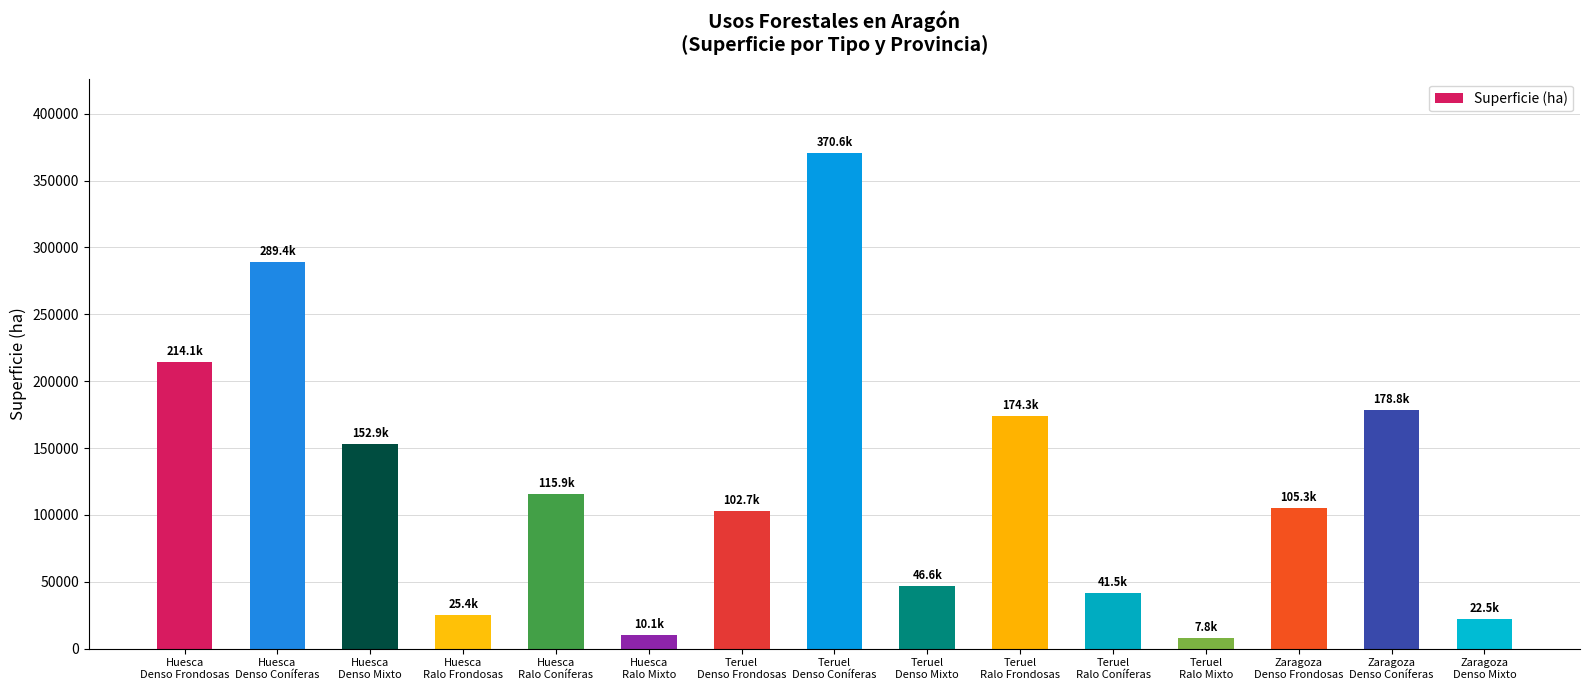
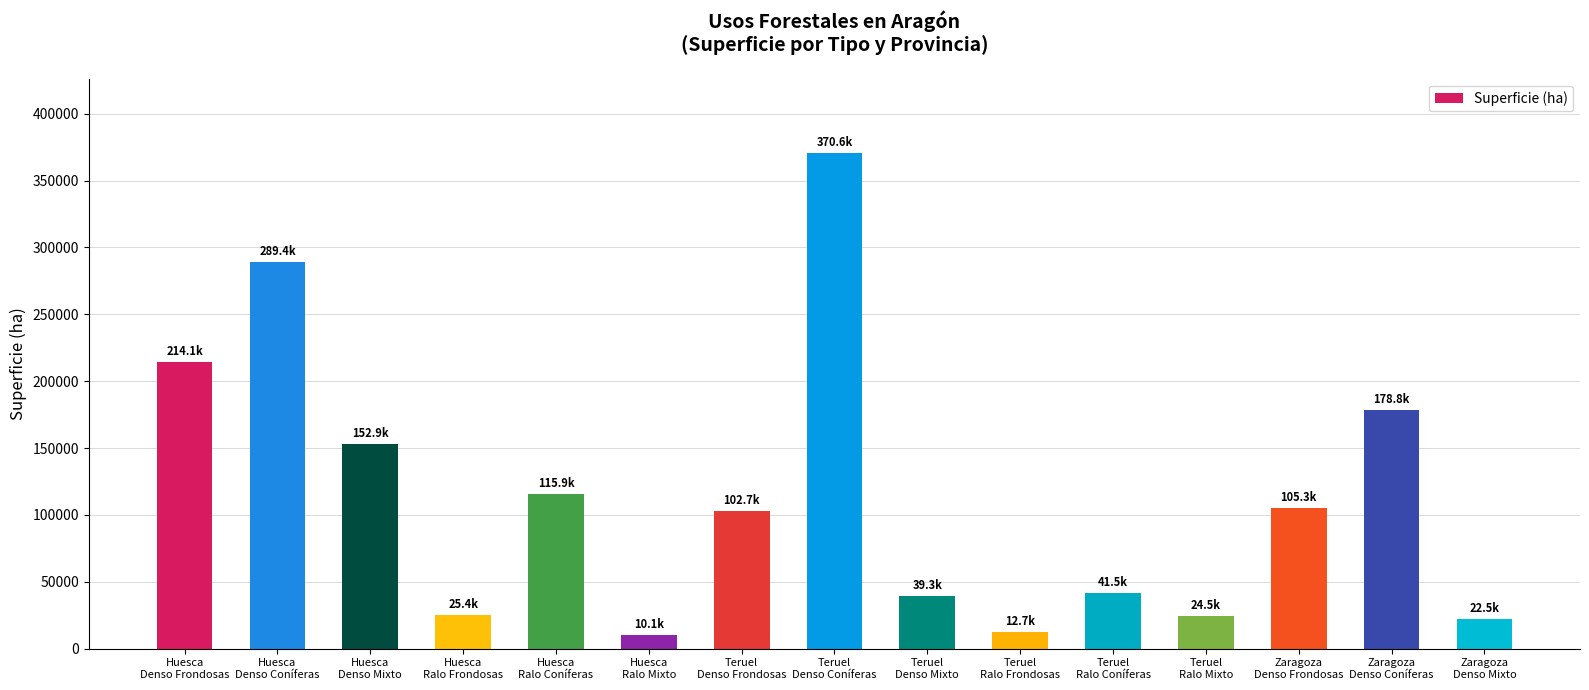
Teruel Denso Mixto: 46.6k -> 39.3k
Teruel Ralo Frondosas: 174.3k -> 12.7k
Teruel Ralo Mixto: 7.8k -> 24.5k
